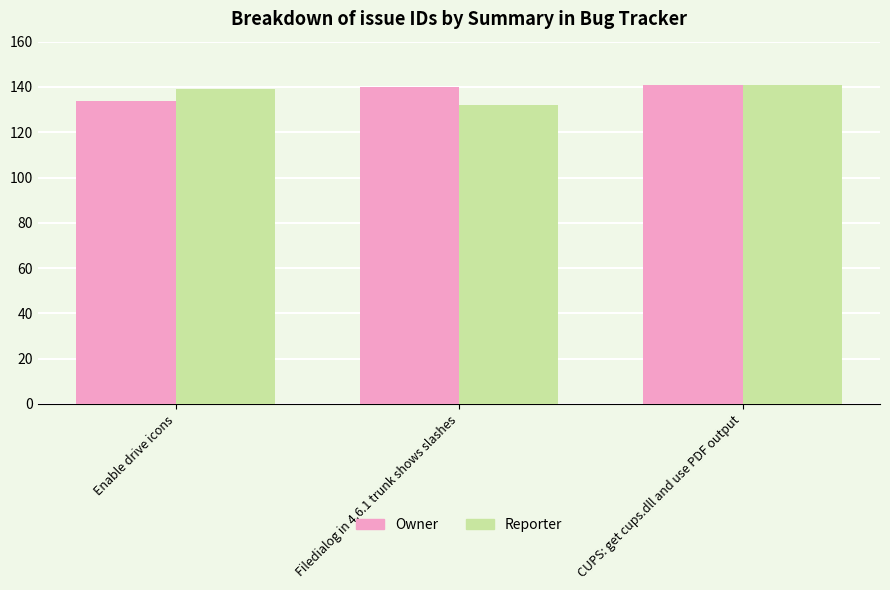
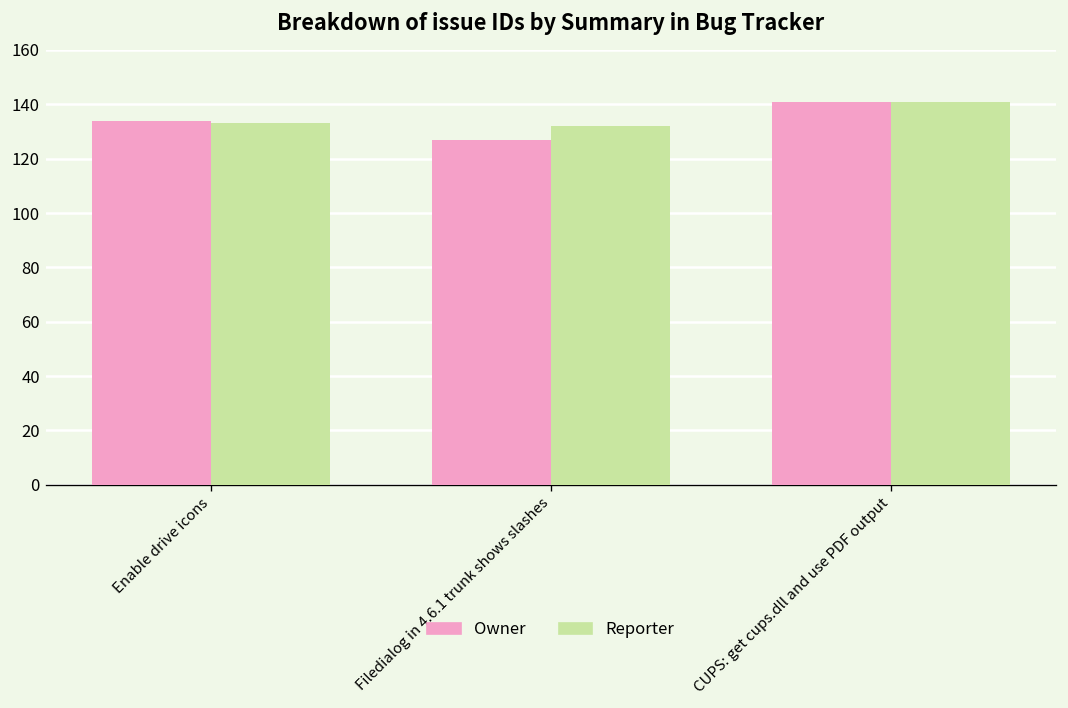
Reporter, Enable drive icons: 139 -> 133
Owner, Filedialog in 4.6.1 trunk shows slashes: 140 -> 127
